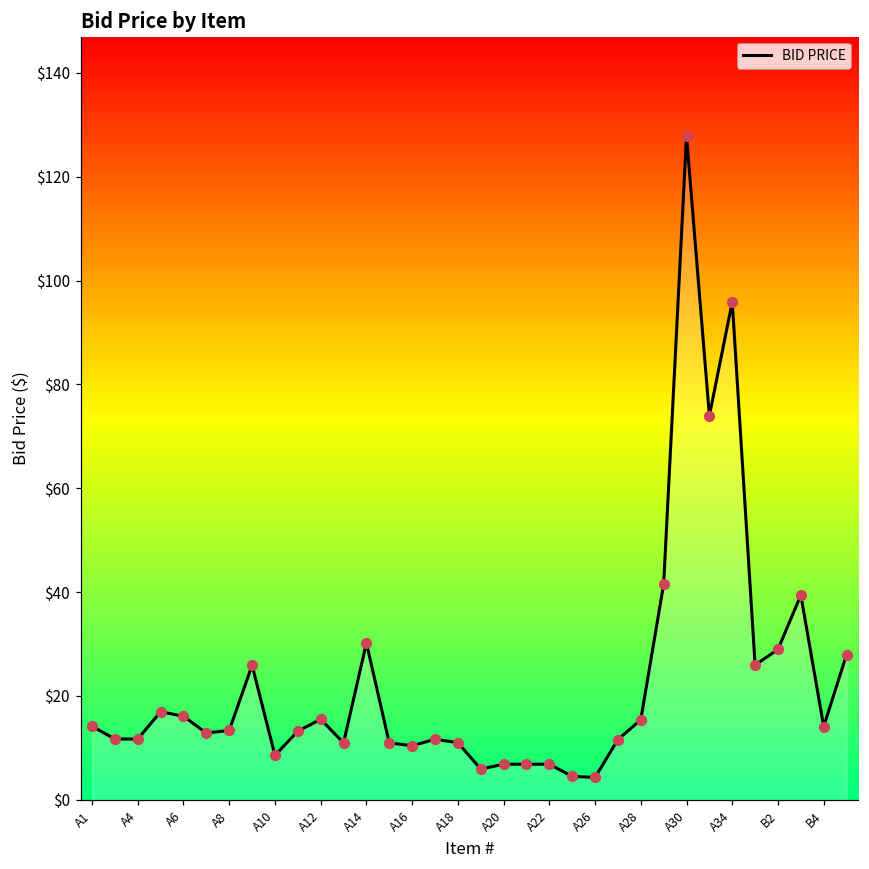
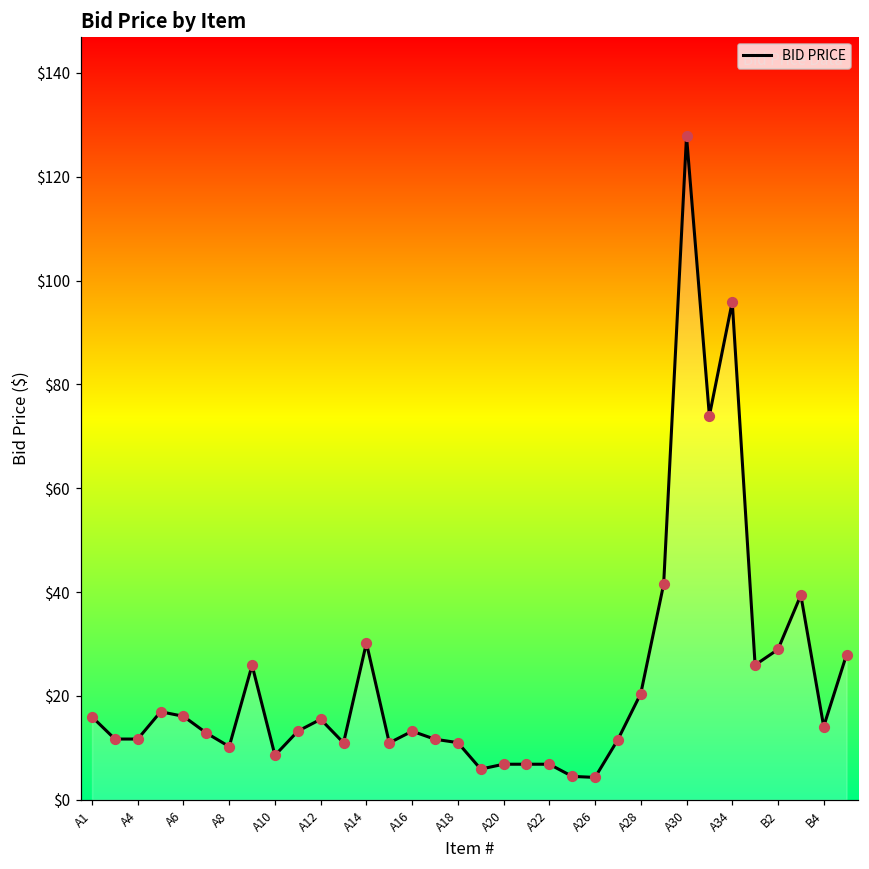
A1: $14 -> $16
A8: $13 -> $10
A16: $10 -> $13
A28: $15 -> $20
